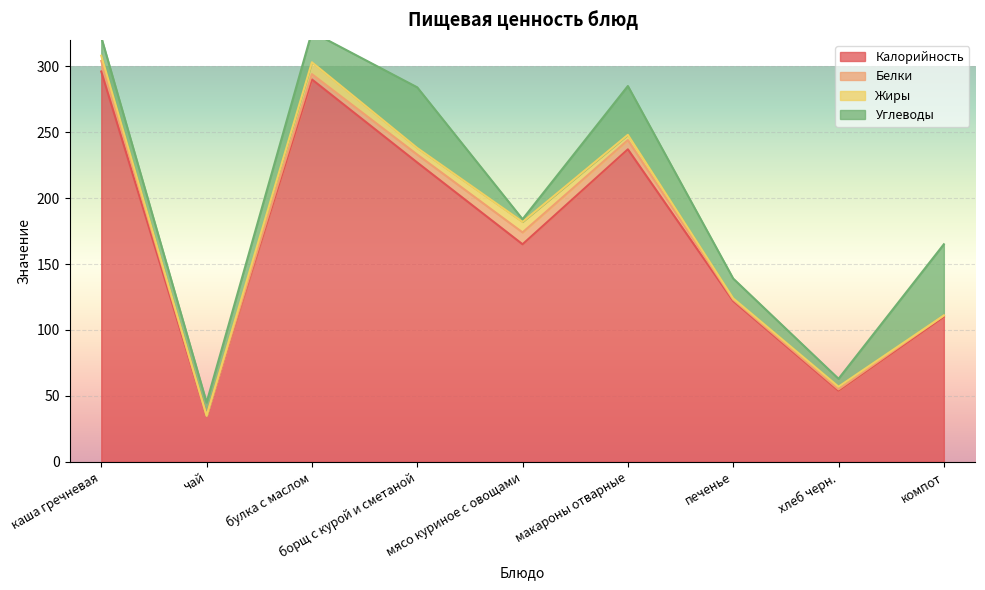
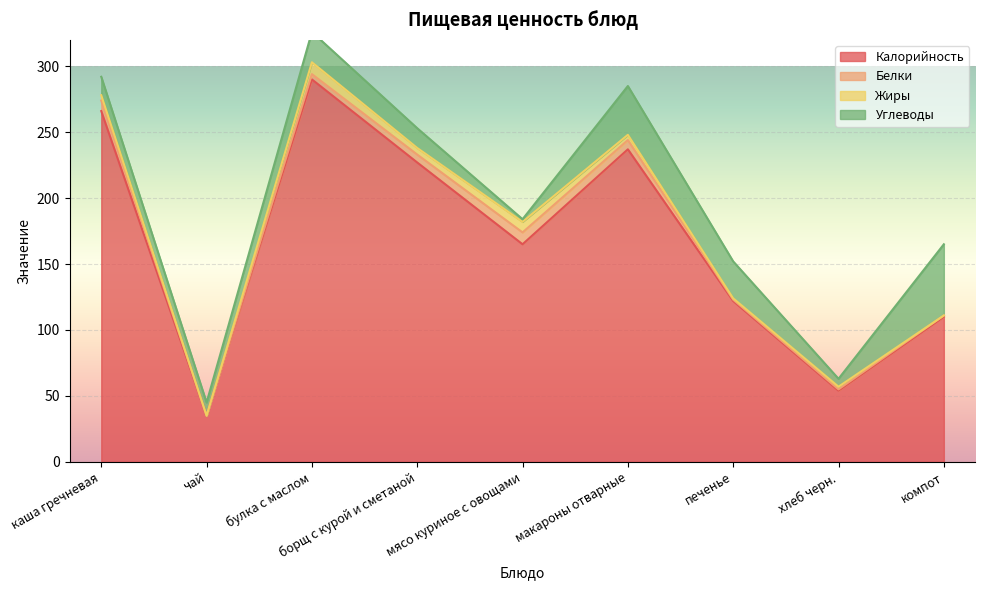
Калорийность, каша гречневая: 296 -> 266
Углеводы, борщ с курой и сметаной: 46 -> 15
Углеводы, печенье: 15 -> 28
